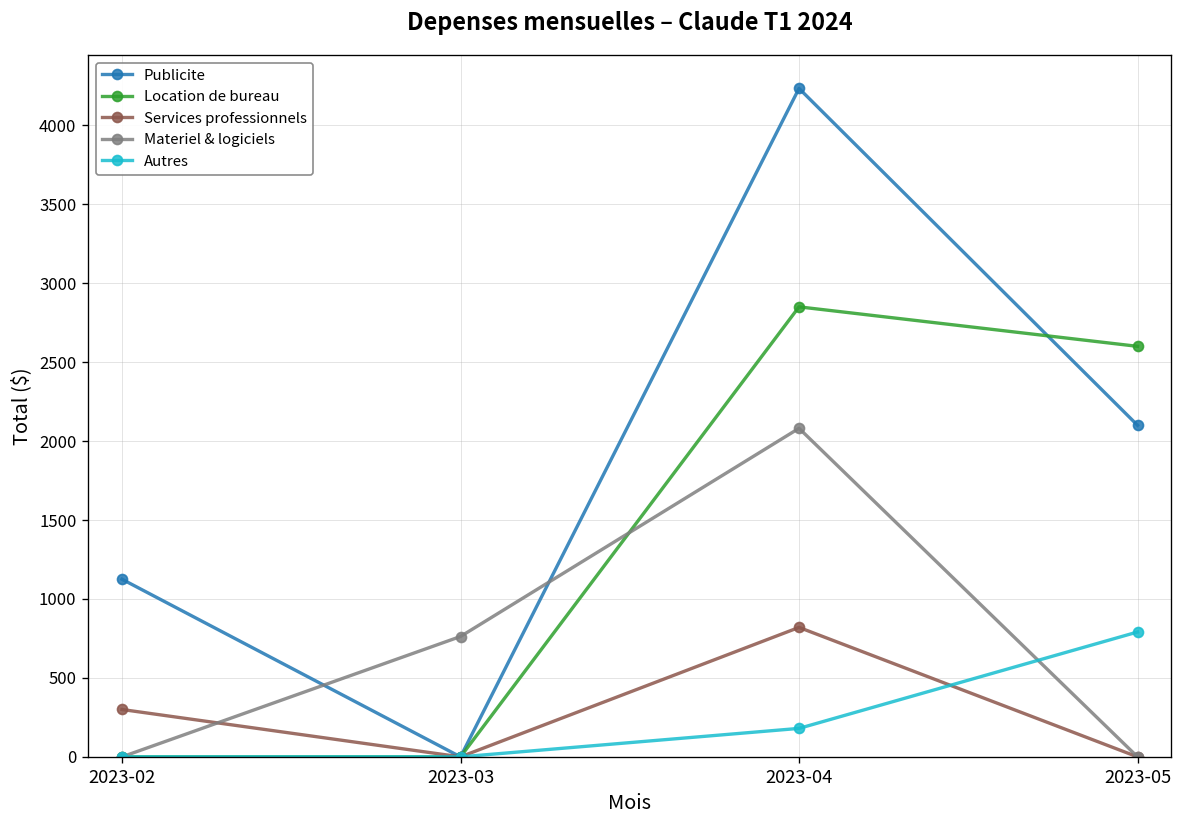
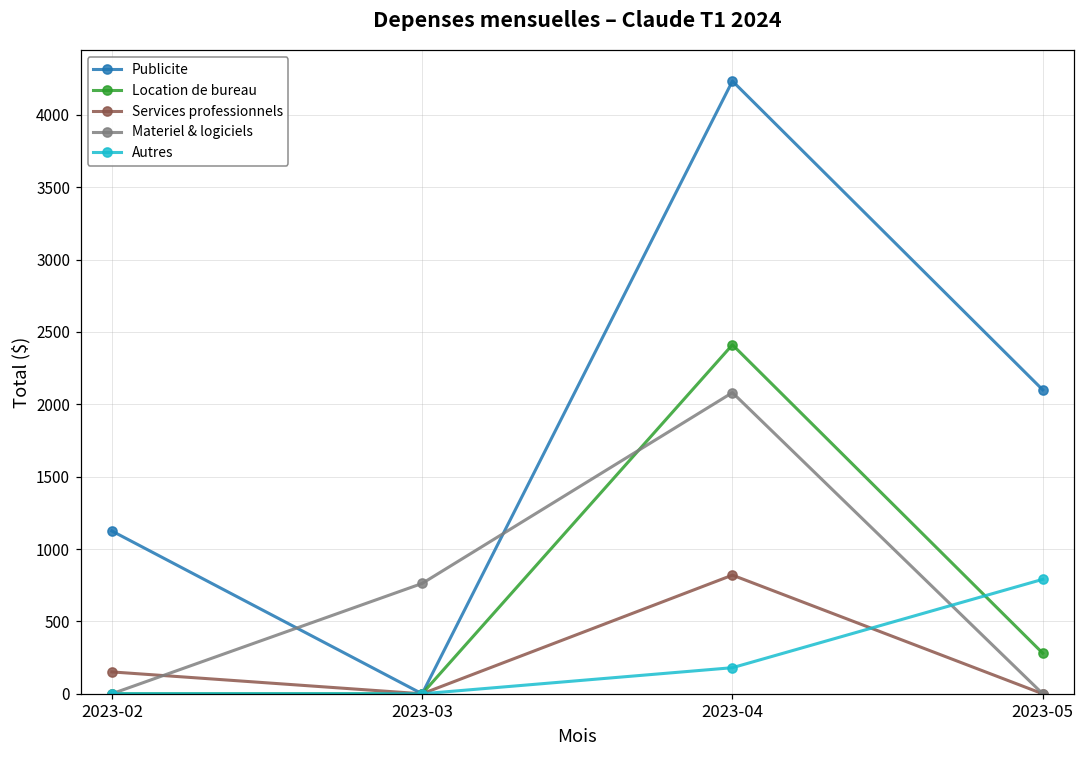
Services professionnels, 2023-02: 300 -> 150
Location de bureau, 2023-04: 2850 -> 2410
Location de bureau, 2023-05: 2600 -> 280
